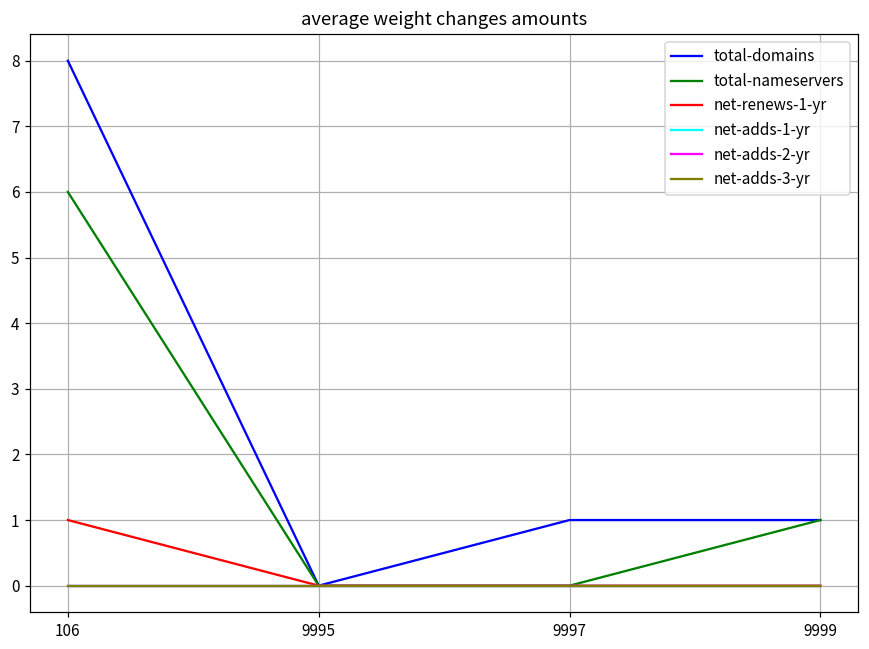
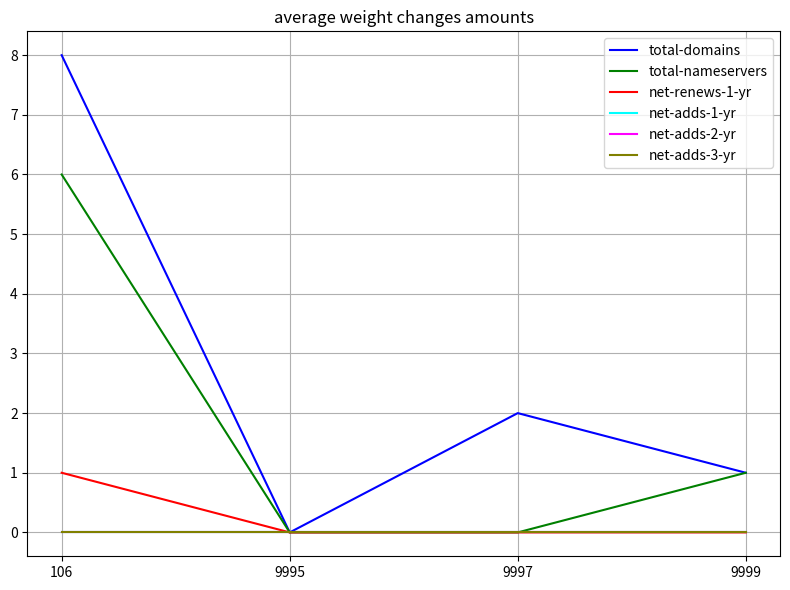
total-domains, 9997: 1 -> 2
